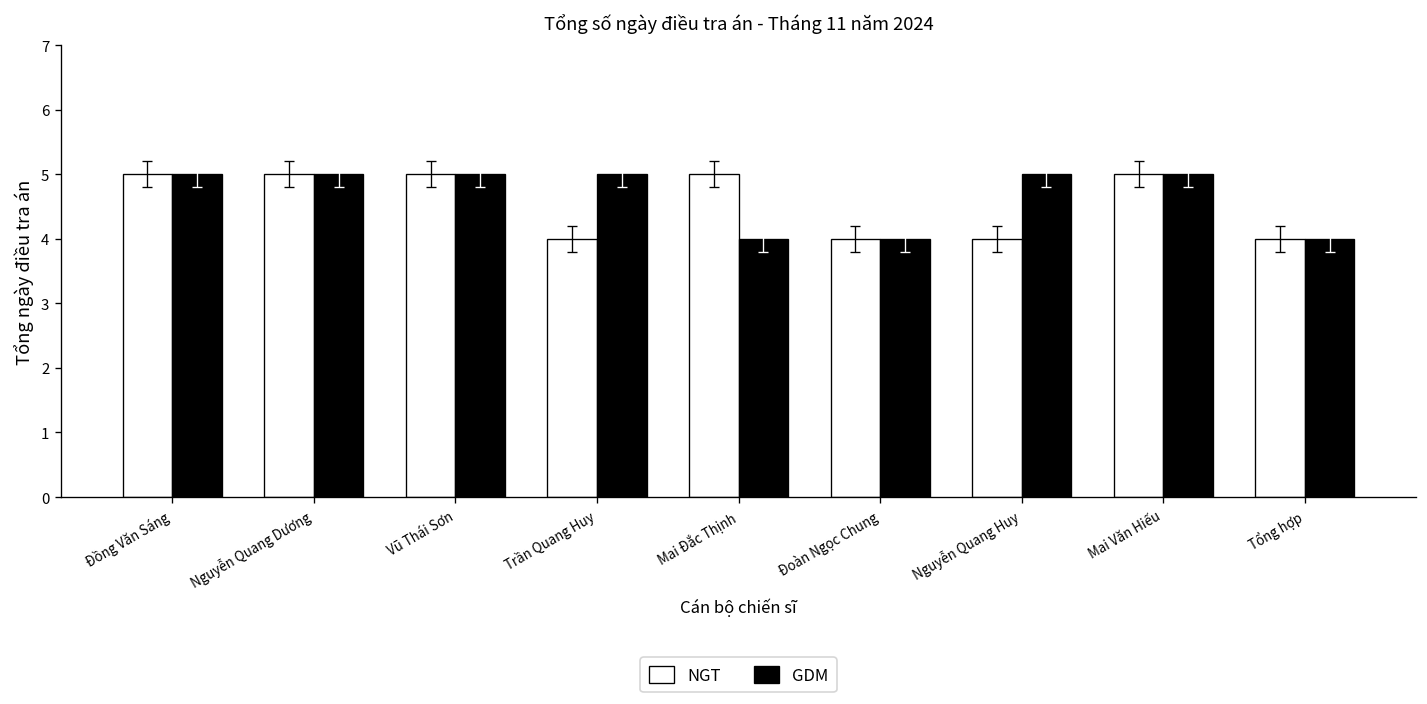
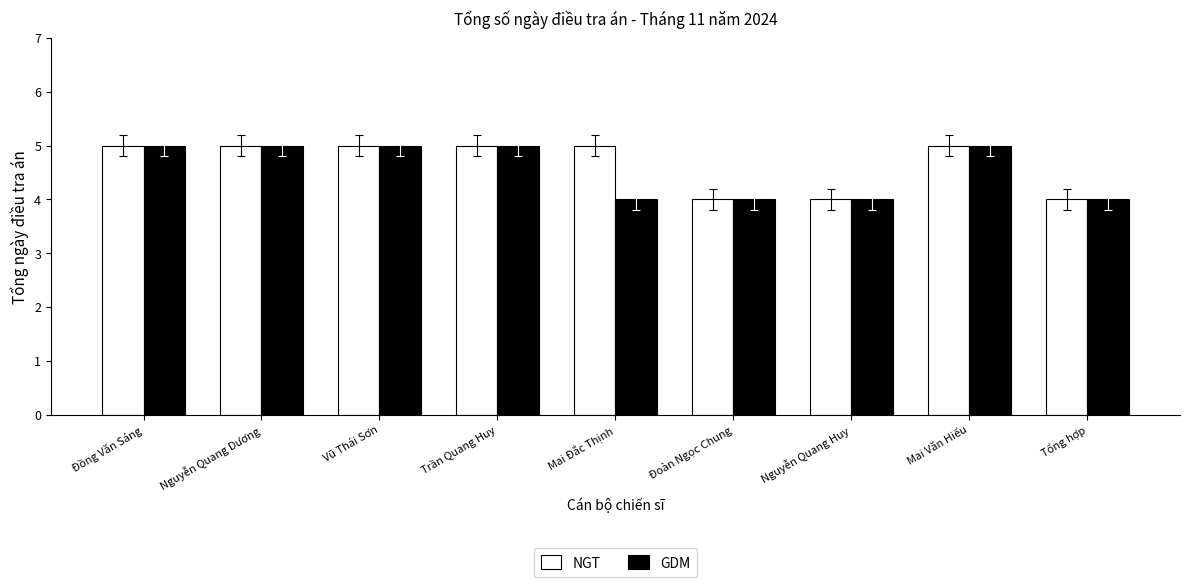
NGT, Trần Quang Huy: 4 -> 5
GDM, Nguyễn Quang Huy: 5 -> 4
